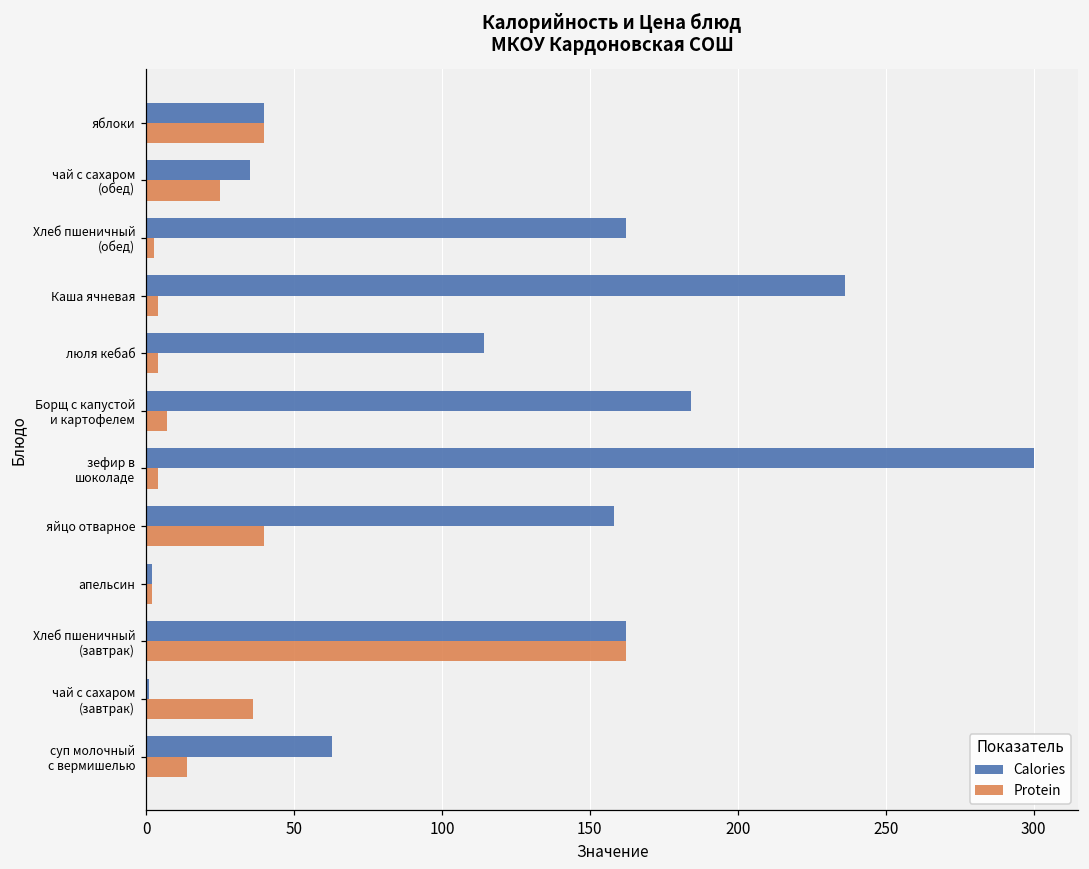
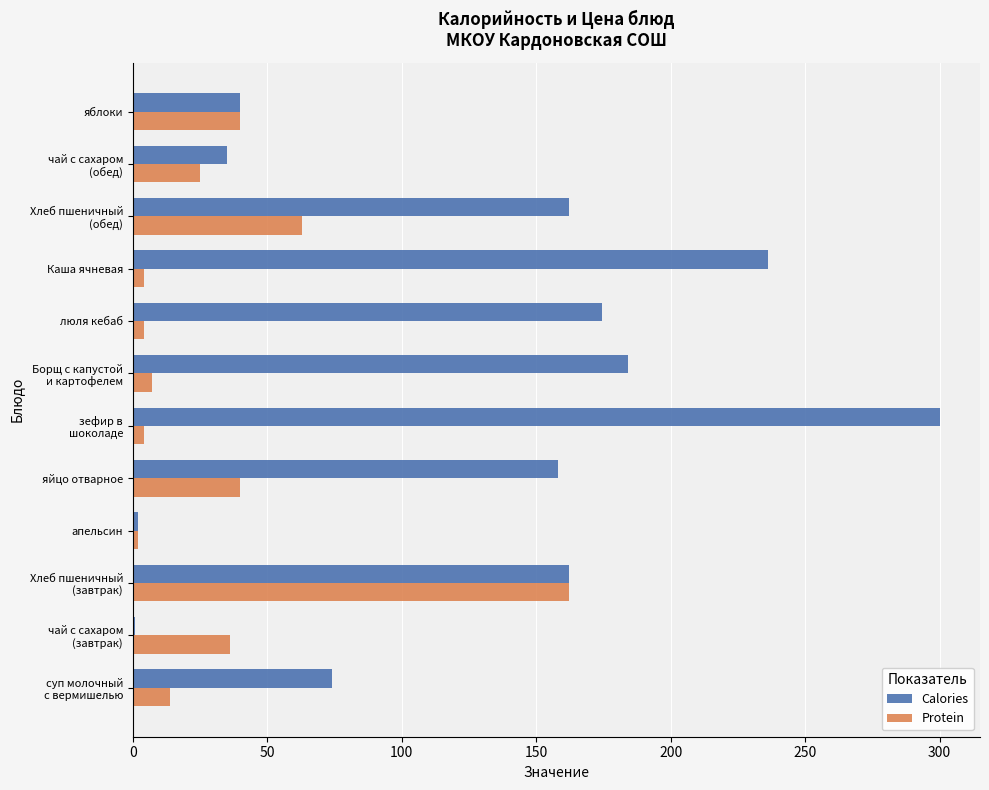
Protein, Хлеб пшеничный (обед): 3 -> 63
Calories, люля кебаб: 114 -> 174
Calories, суп молочный с вермишелью: 63 -> 74
